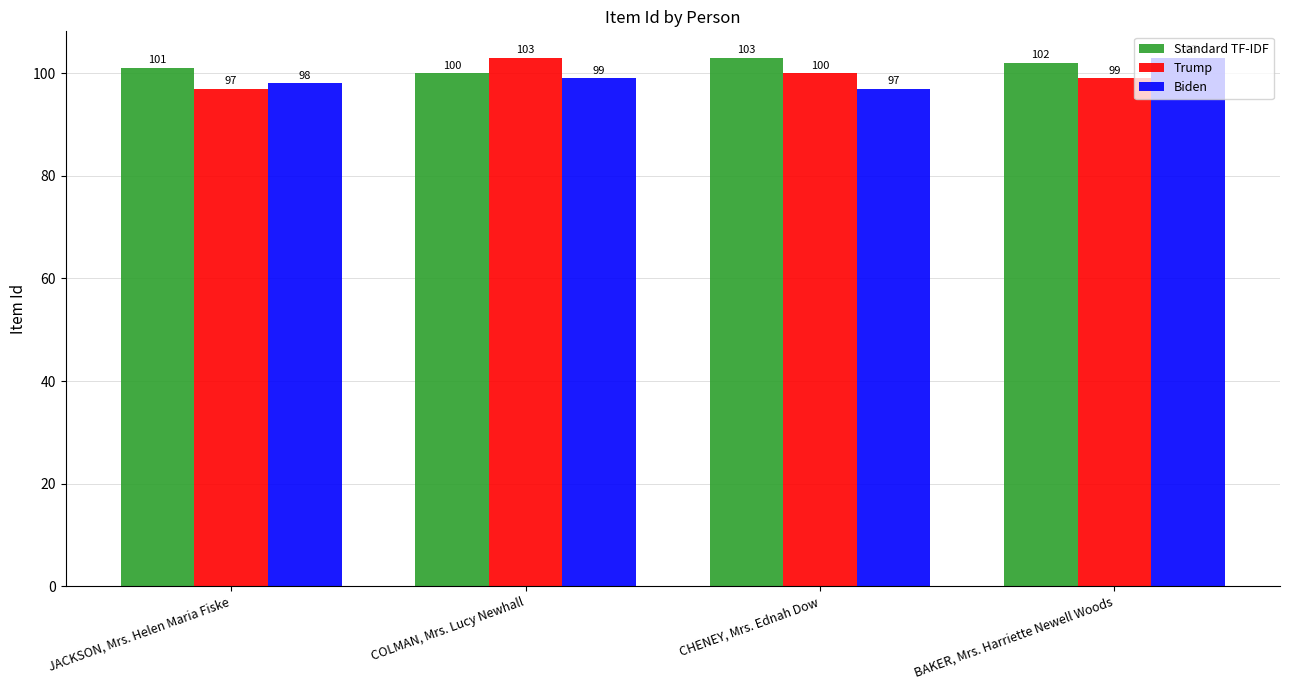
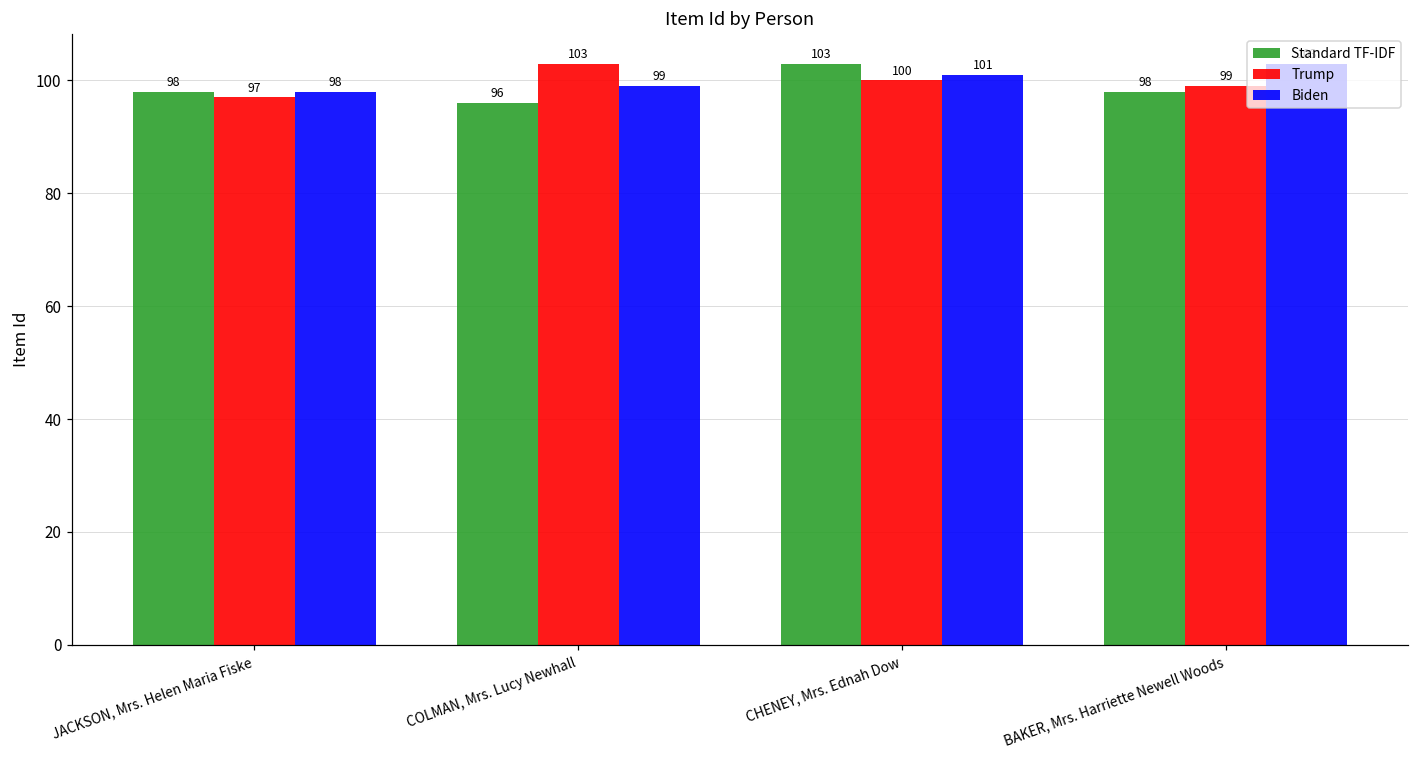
Standard TF-IDF, JACKSON, Mrs. Helen Maria Fiske: 101 -> 98
Standard TF-IDF, COLMAN, Mrs. Lucy Newhall: 100 -> 96
Biden, CHENEY, Mrs. Ednah Dow: 97 -> 101
Standard TF-IDF, BAKER, Mrs. Harriette Newell Woods: 102 -> 98
